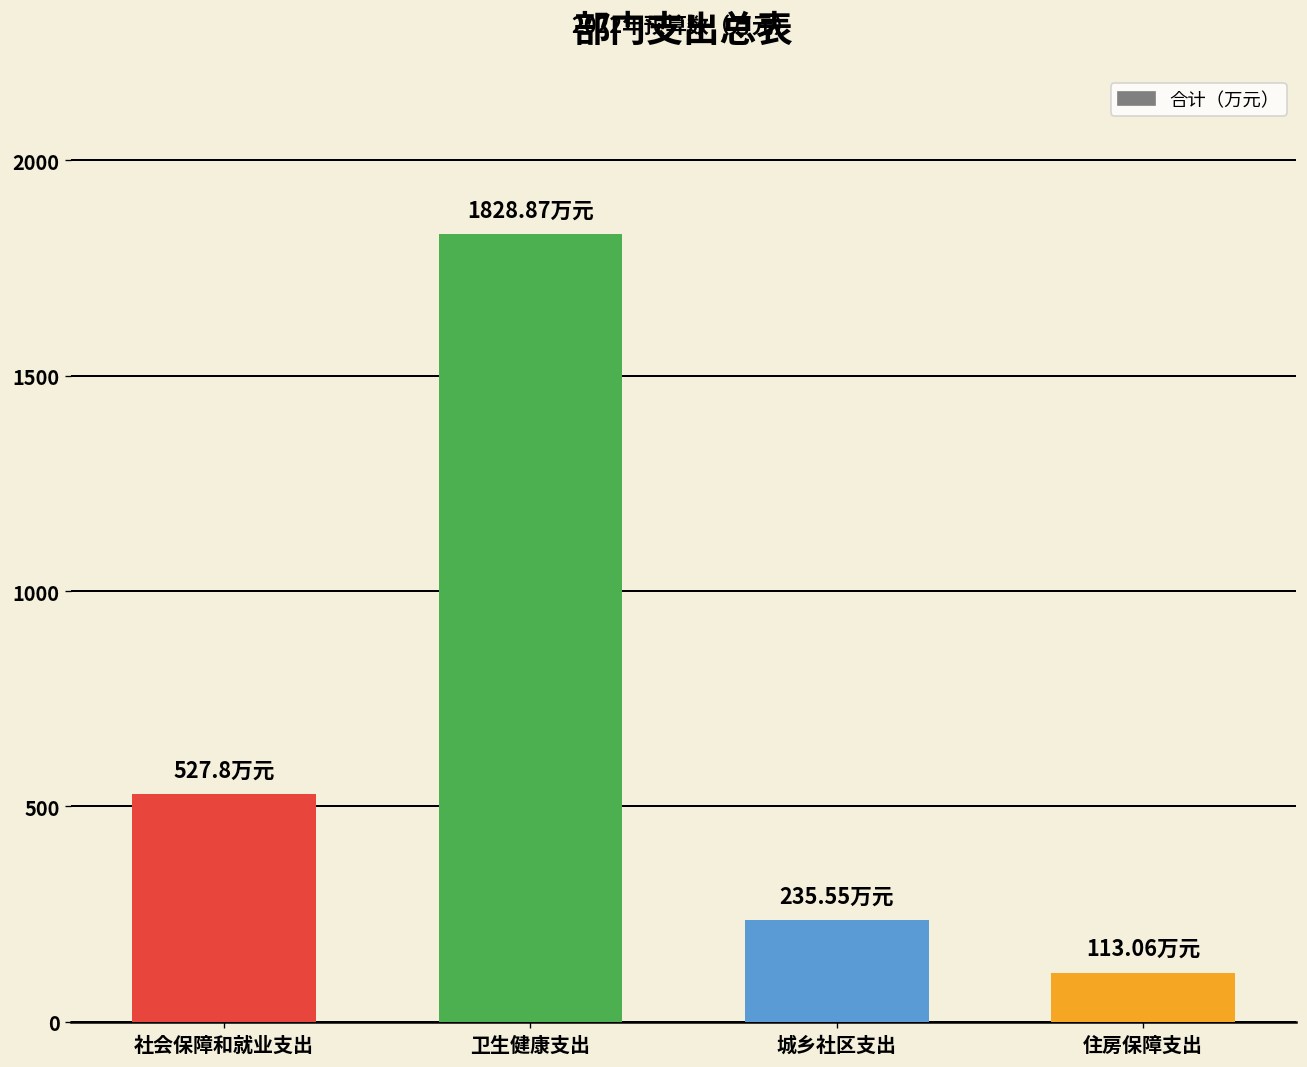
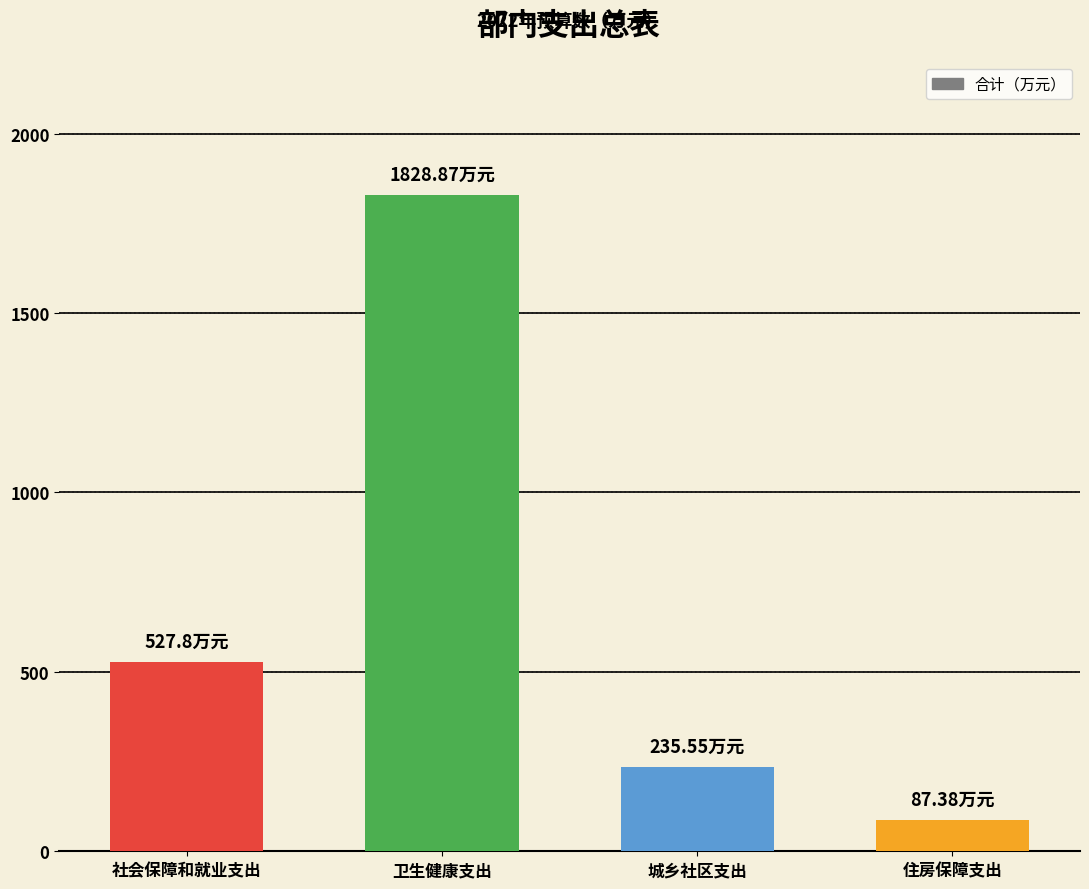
住房保障支出: 113.06 -> 87.38
